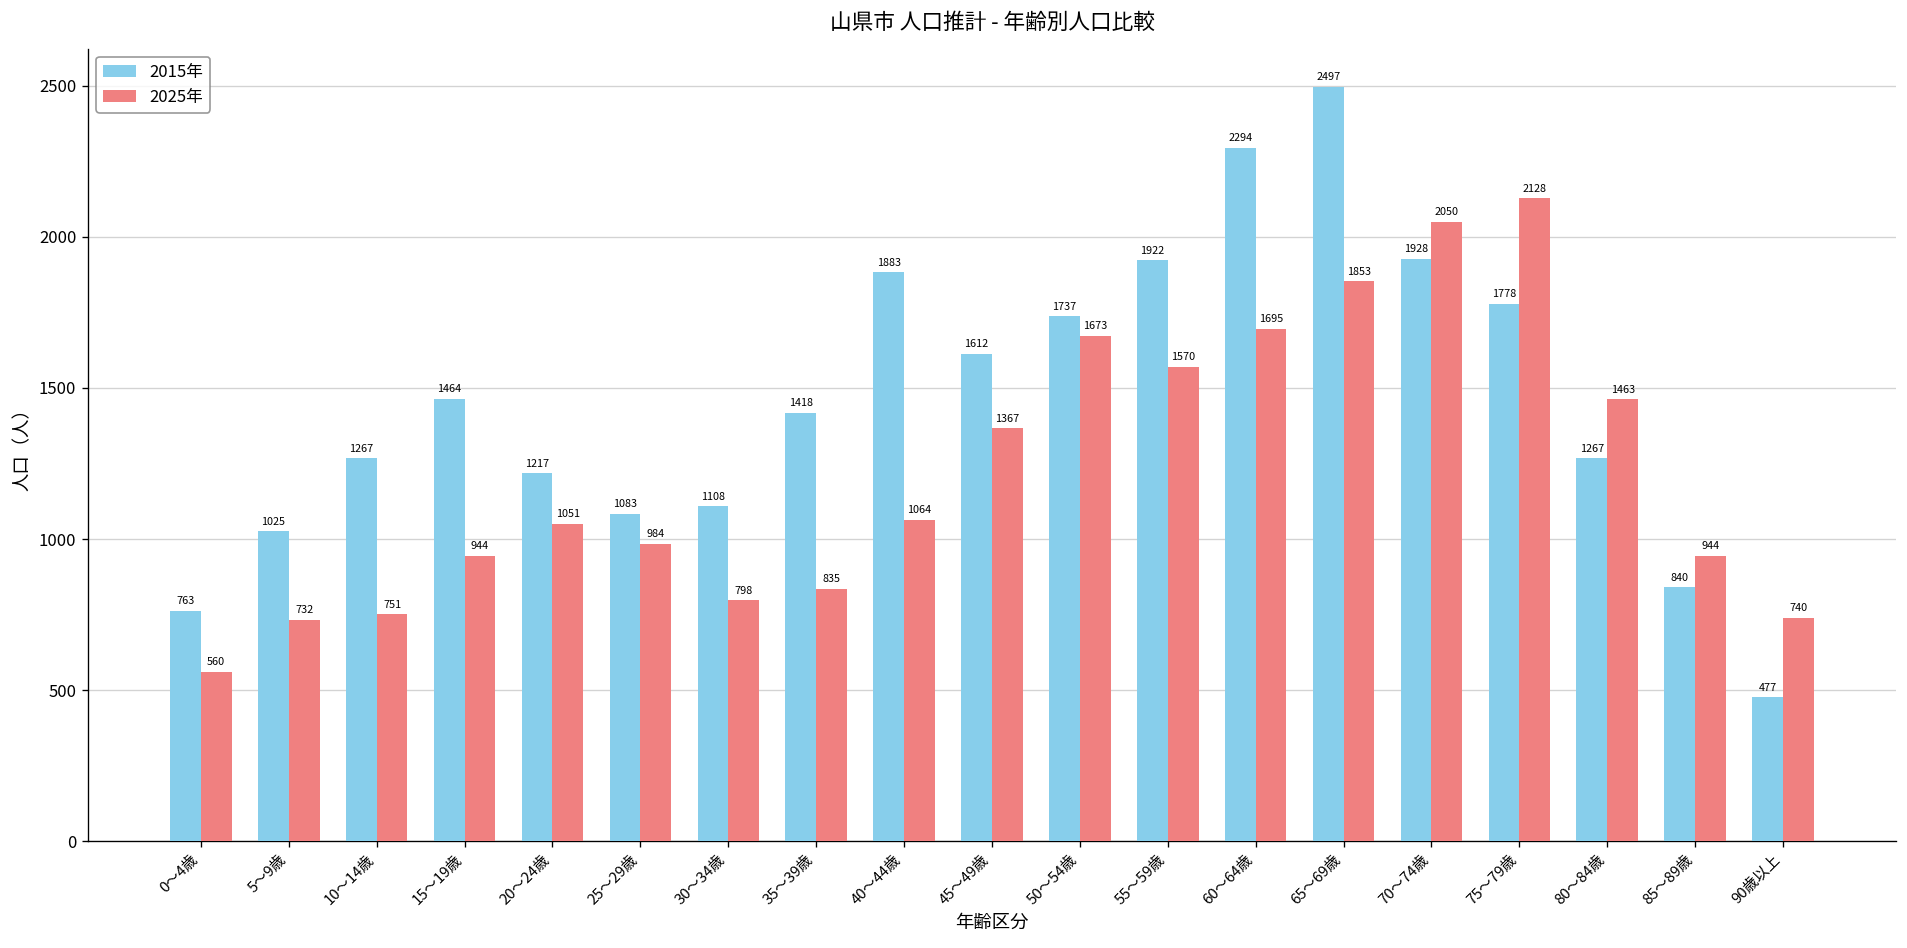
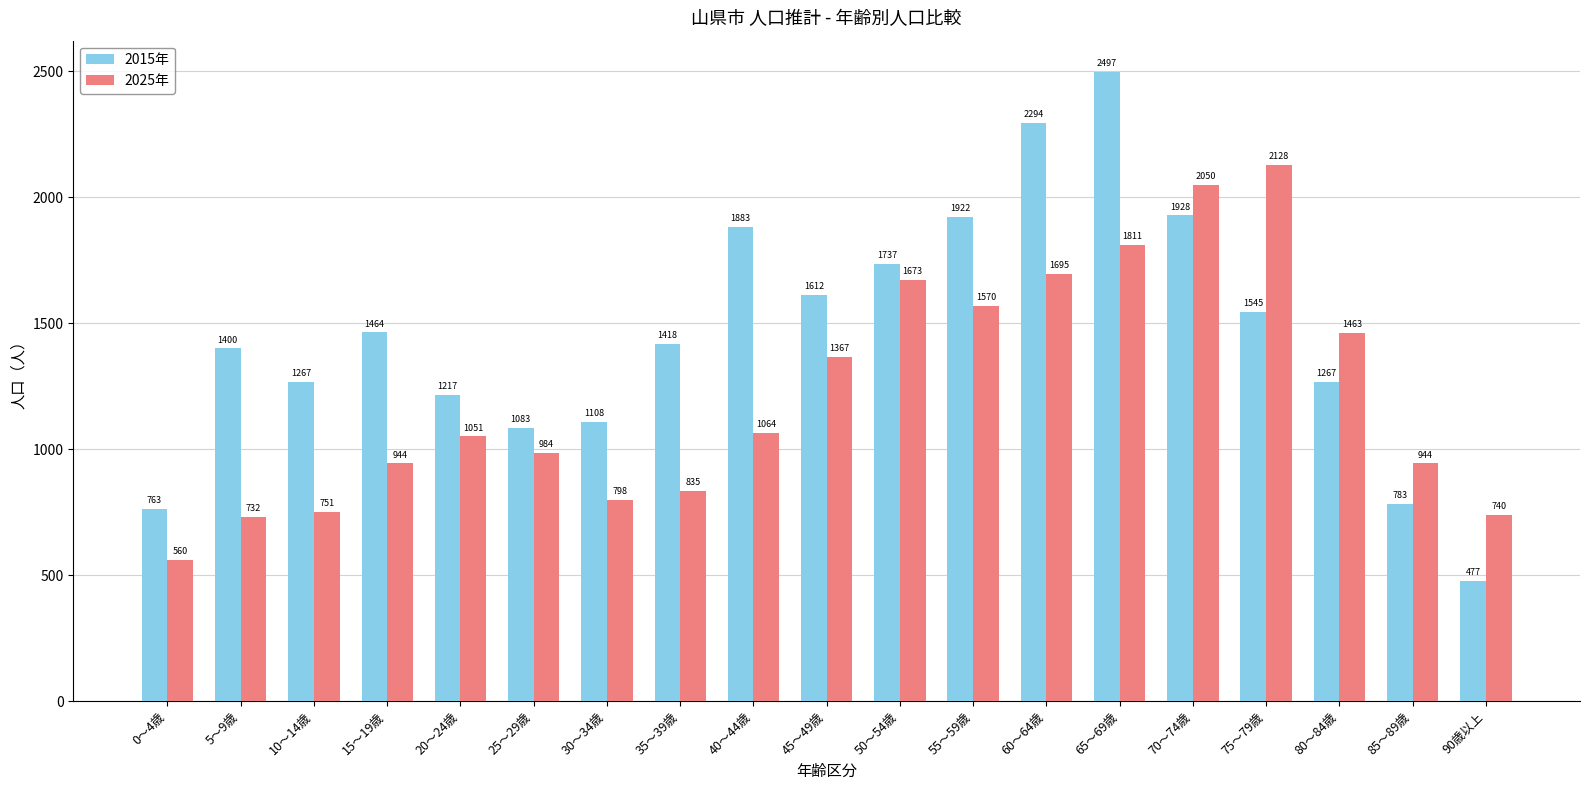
2015年, 5～9歳: 1025 -> 1400
2025年, 65～69歳: 1853 -> 1811
2015年, 75～79歳: 1778 -> 1545
2015年, 85～89歳: 840 -> 783
